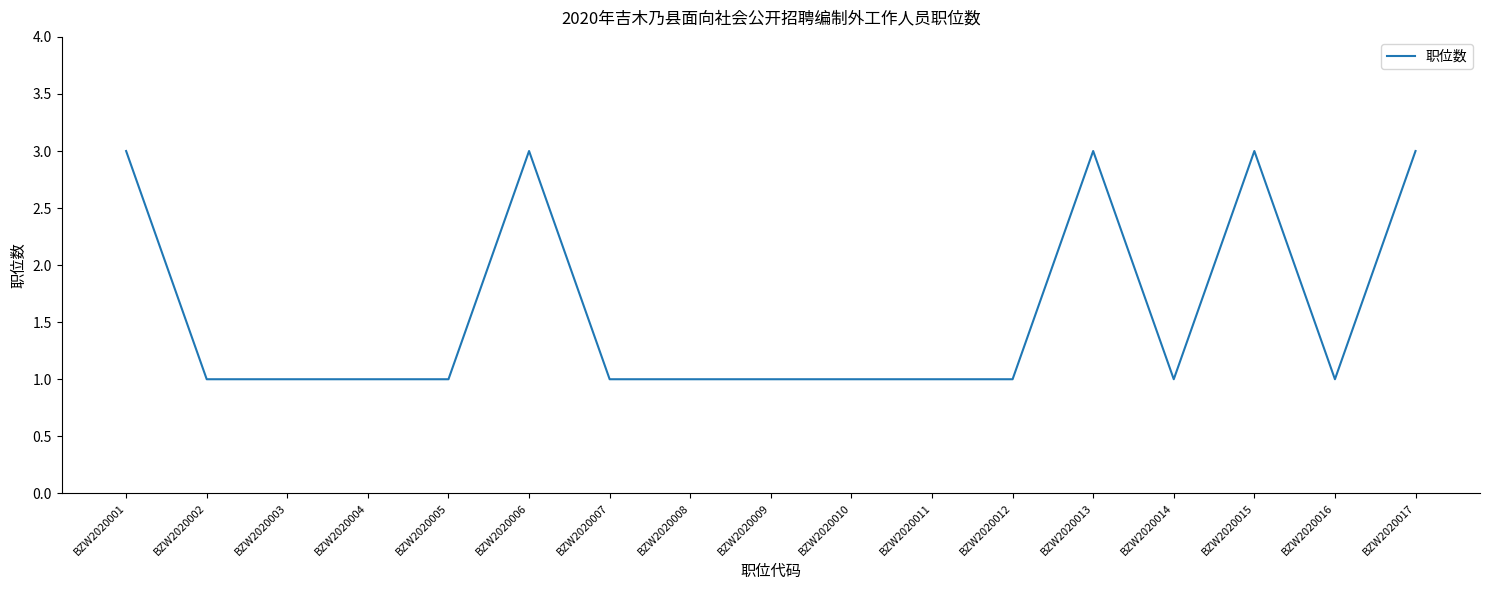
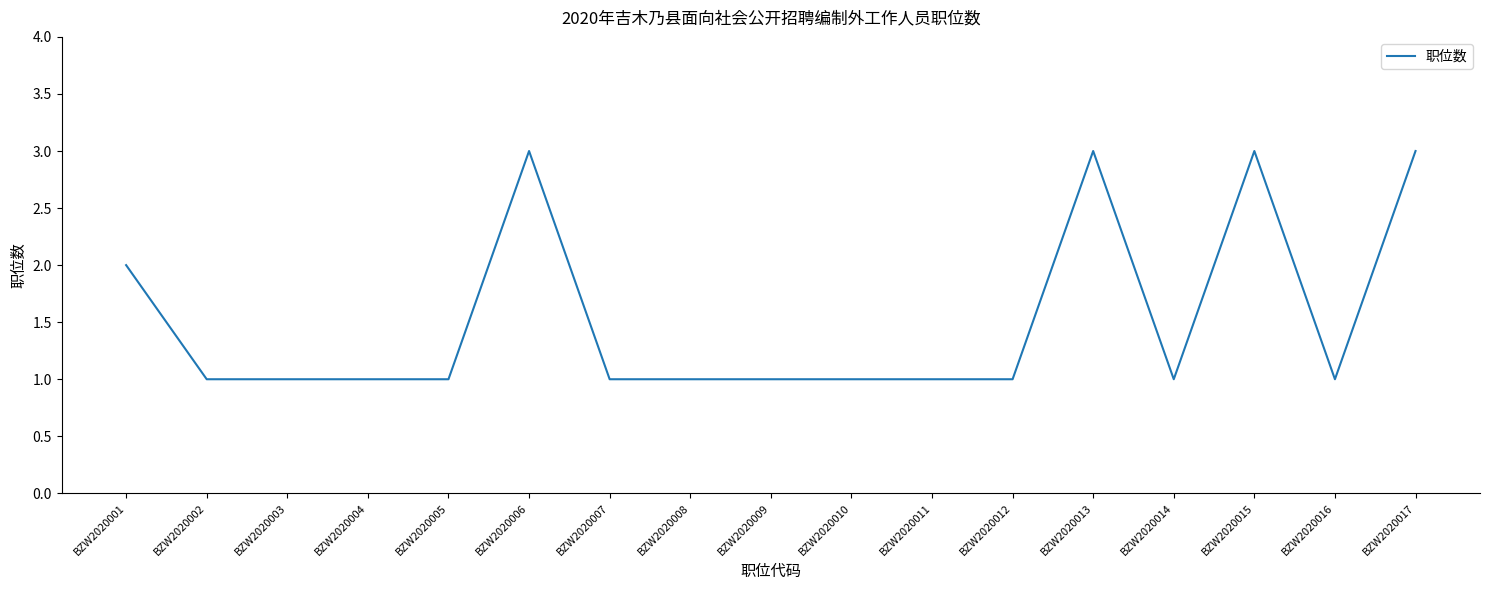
BZW2020001: 3 -> 2
